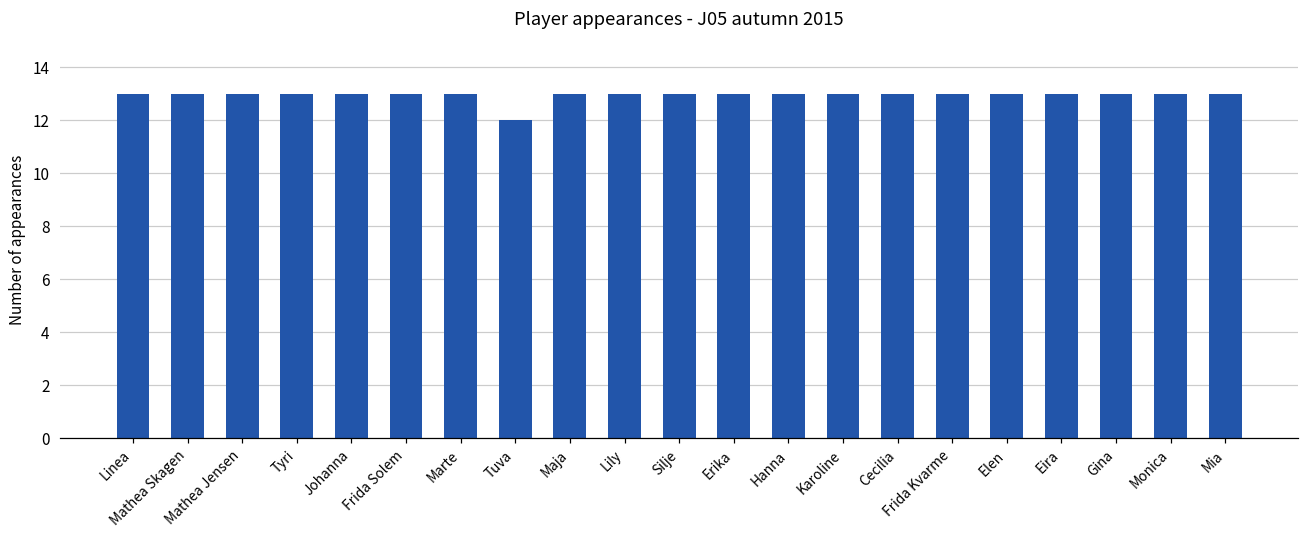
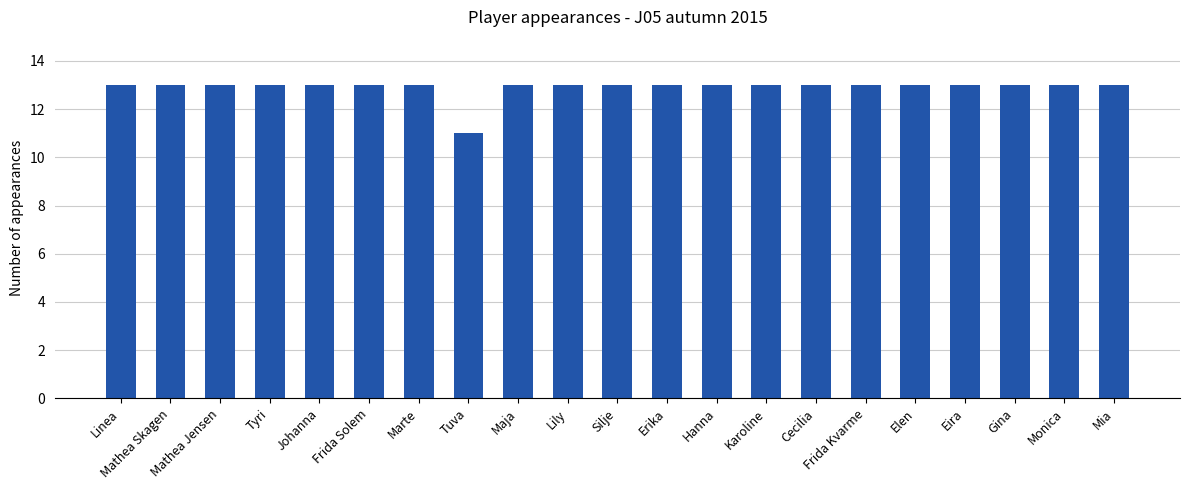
Tuva: 12 -> 11
